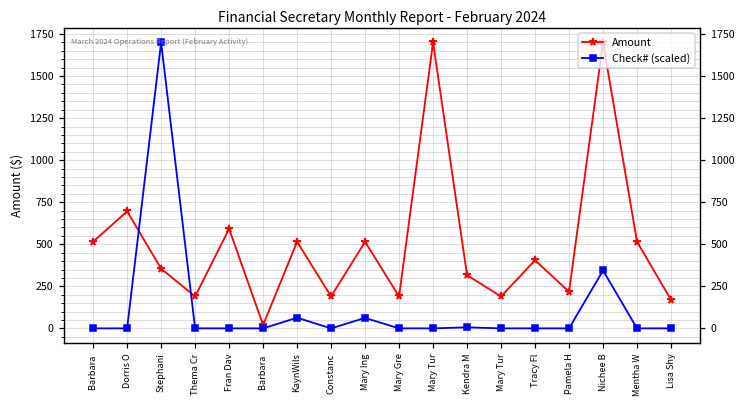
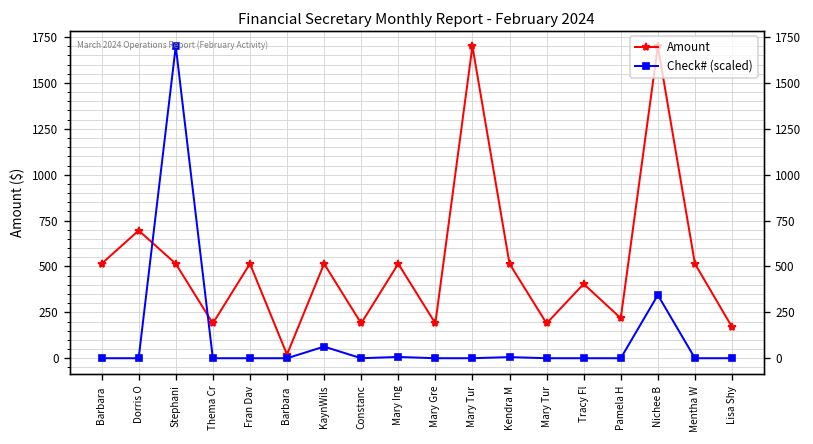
Amount, Stephani: 360 -> 520
Amount, Fran Dav: 590 -> 520
Check# (scaled), Mary Ing: 60 -> 10
Amount, Kendra M: 320 -> 520
